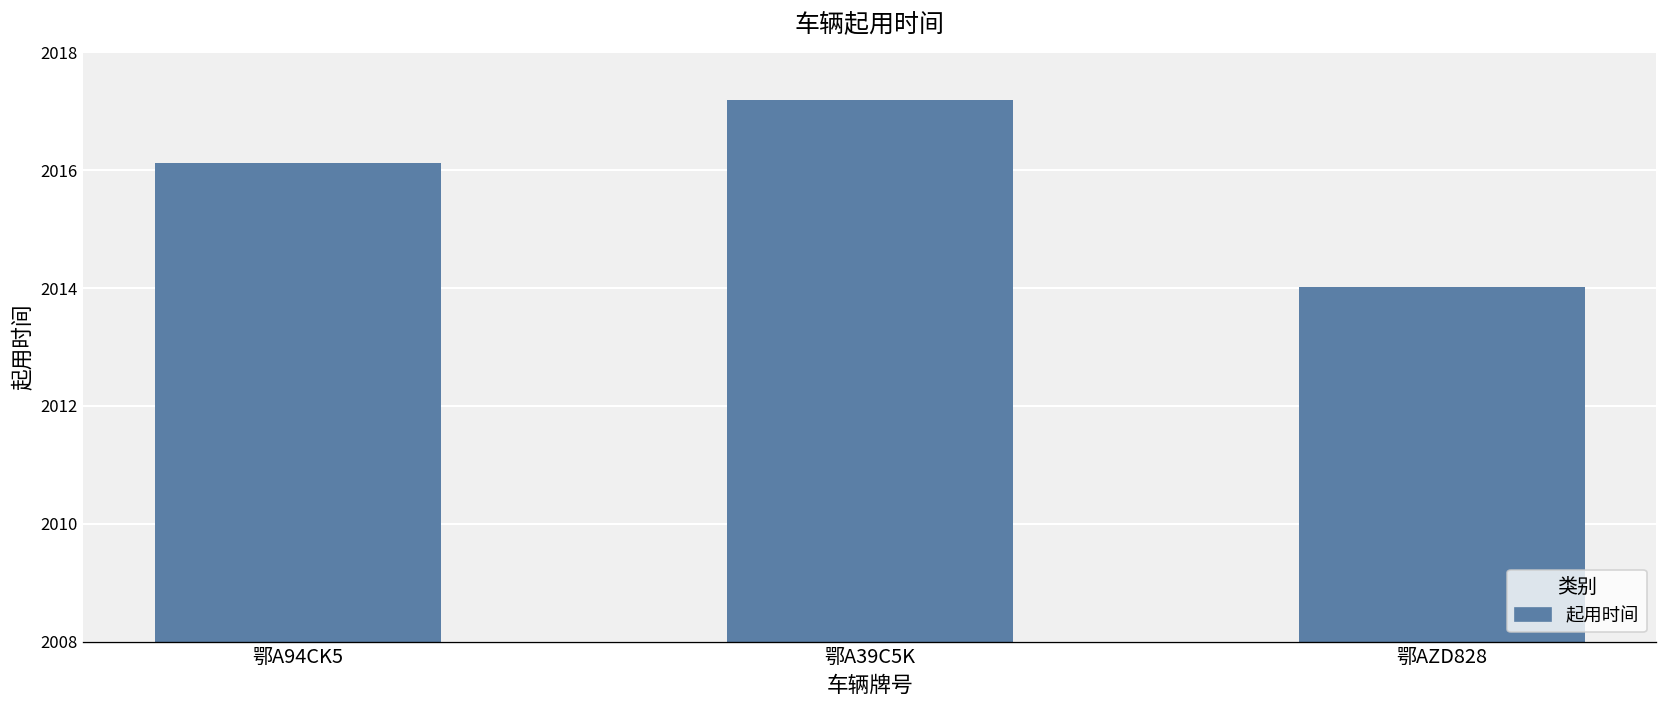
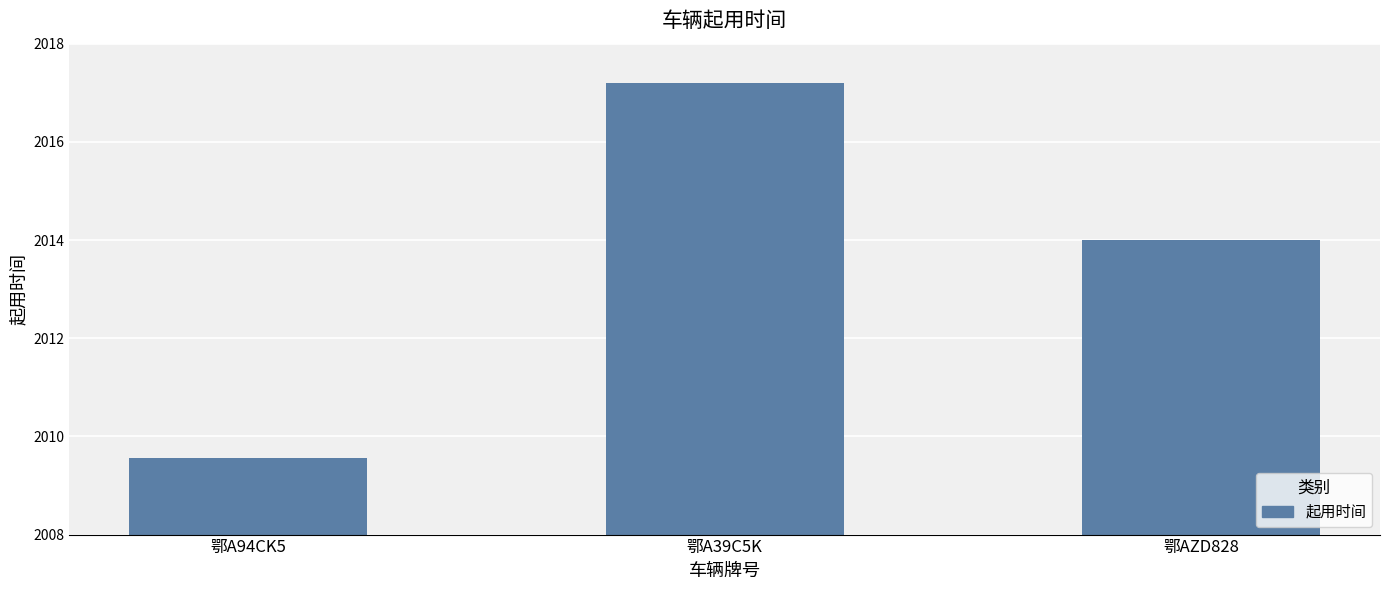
鄂A94CK5: 2016.1 -> 2009.6
